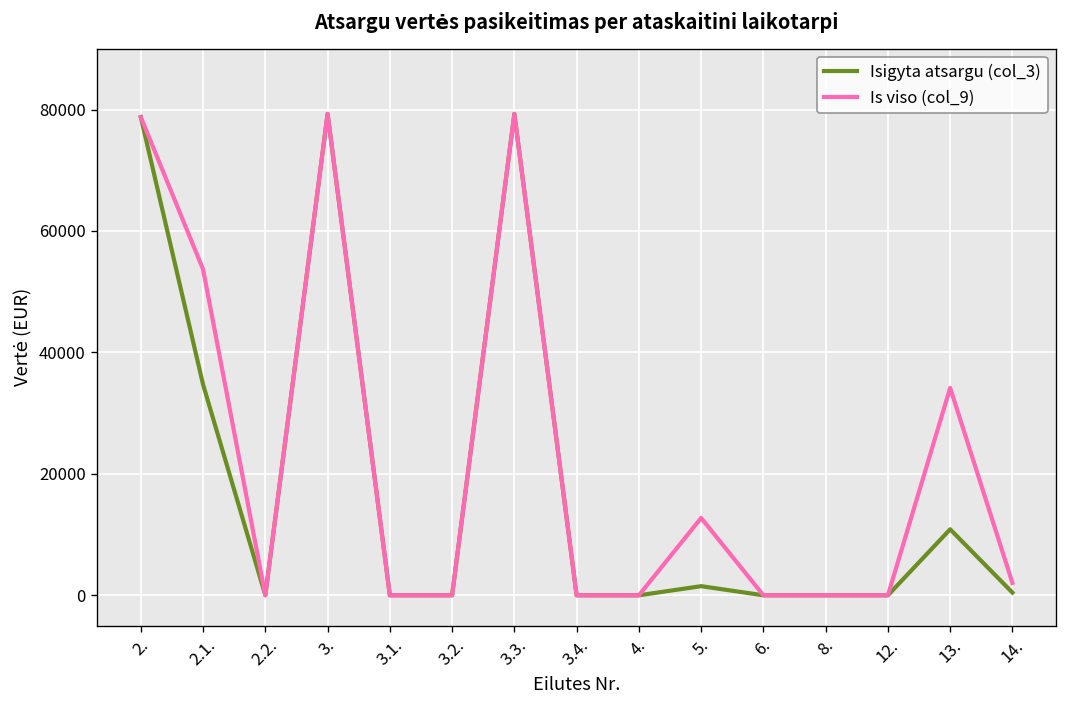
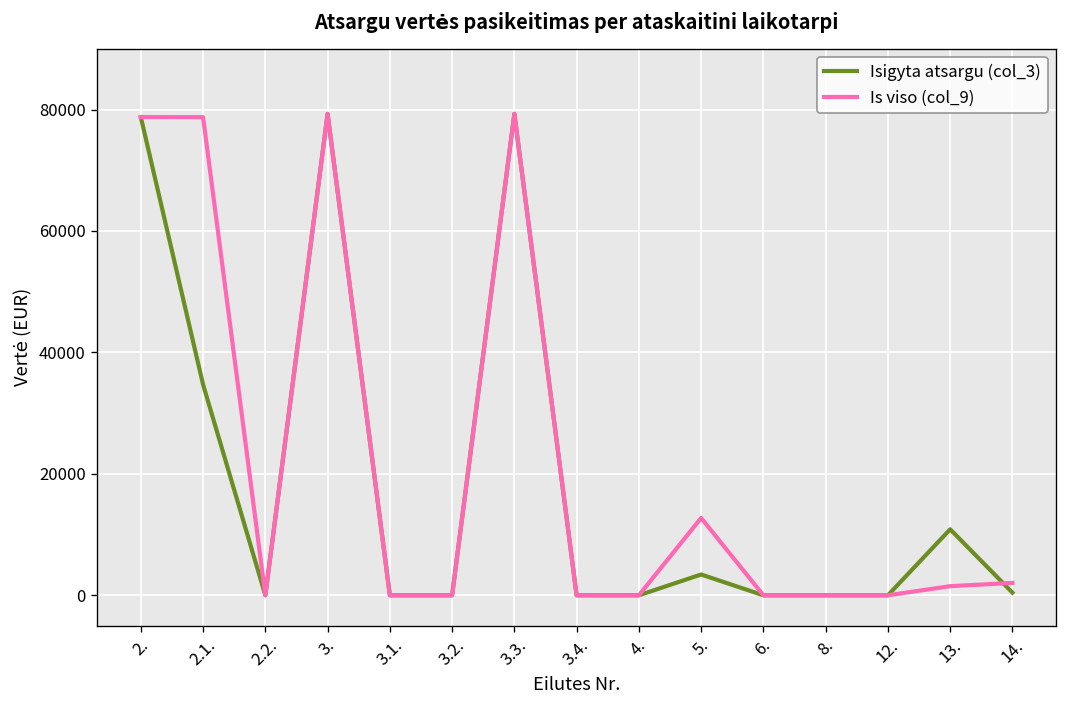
Is viso (col_9), 2.1.: 54000 -> 79000
Isigyta atsargu (col_3), 5.: 2000 -> 3000
Is viso (col_9), 13.: 34000 -> 2000
